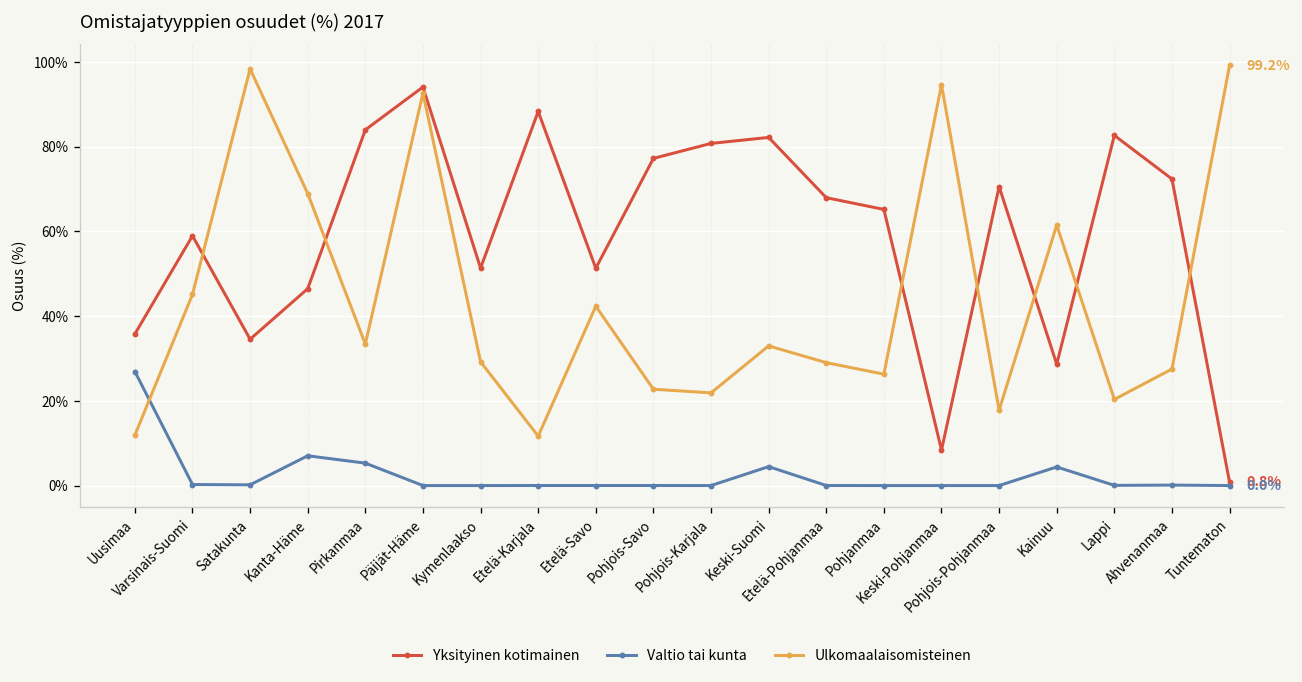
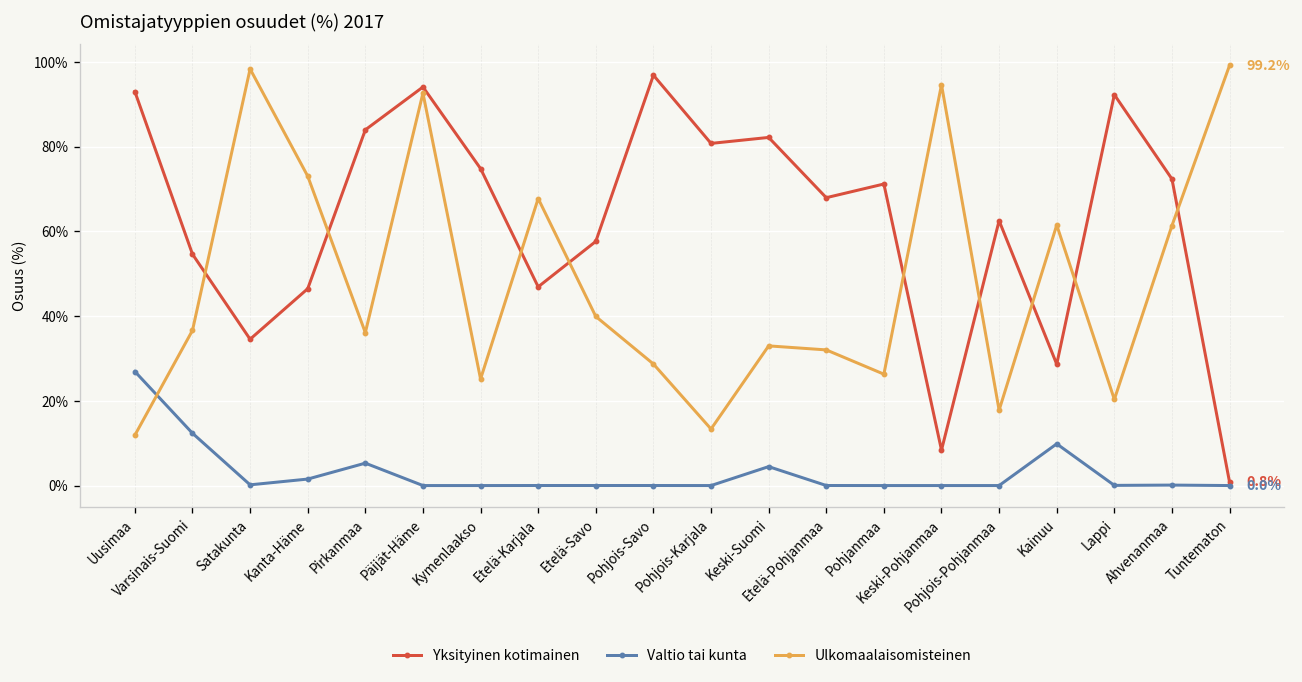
Yksityinen kotimainen, Uusimaa: 36% -> 93%
Yksityinen kotimainen, Varsinais-Suomi: 59% -> 55%
Valtio tai kunta, Varsinais-Suomi: 0% -> 12%
Ulkomaalaisomisteinen, Varsinais-Suomi: 45% -> 37%
Valtio tai kunta, Kanta-Häme: 7% -> 2%
Ulkomaalaisomisteinen, Kanta-Häme: 69% -> 73%
Ulkomaalaisomisteinen, Pirkanmaa: 33% -> 36%
Yksityinen kotimainen, Kymenlaakso: 51% -> 75%
Ulkomaalaisomisteinen, Kymenlaakso: 29% -> 25%
Yksityinen kotimainen, Etelä-Karjala: 88% -> 47%
Ulkomaalaisomisteinen, Etelä-Karjala: 12% -> 68%
Yksityinen kotimainen, Etelä-Savo: 51% -> 58%
Ulkomaalaisomisteinen, Etelä-Savo: 42% -> 40%
Yksityinen kotimainen, Pohjois-Savo: 77% -> 97%
Ulkomaalaisomisteinen, Pohjois-Savo: 23% -> 29%
Ulkomaalaisomisteinen, Pohjois-Karjala: 22% -> 13%
Ulkomaalaisomisteinen, Etelä-Pohjanmaa: 29% -> 32%
Yksityinen kotimainen, Pohjanmaa: 65% -> 71%
Yksityinen kotimainen, Pohjois-Pohjanmaa: 71% -> 63%
Valtio tai kunta, Kainuu: 4% -> 10%
Yksityinen kotimainen, Lappi: 83% -> 92%
Ulkomaalaisomisteinen, Ahvenanmaa: 28% -> 61%
